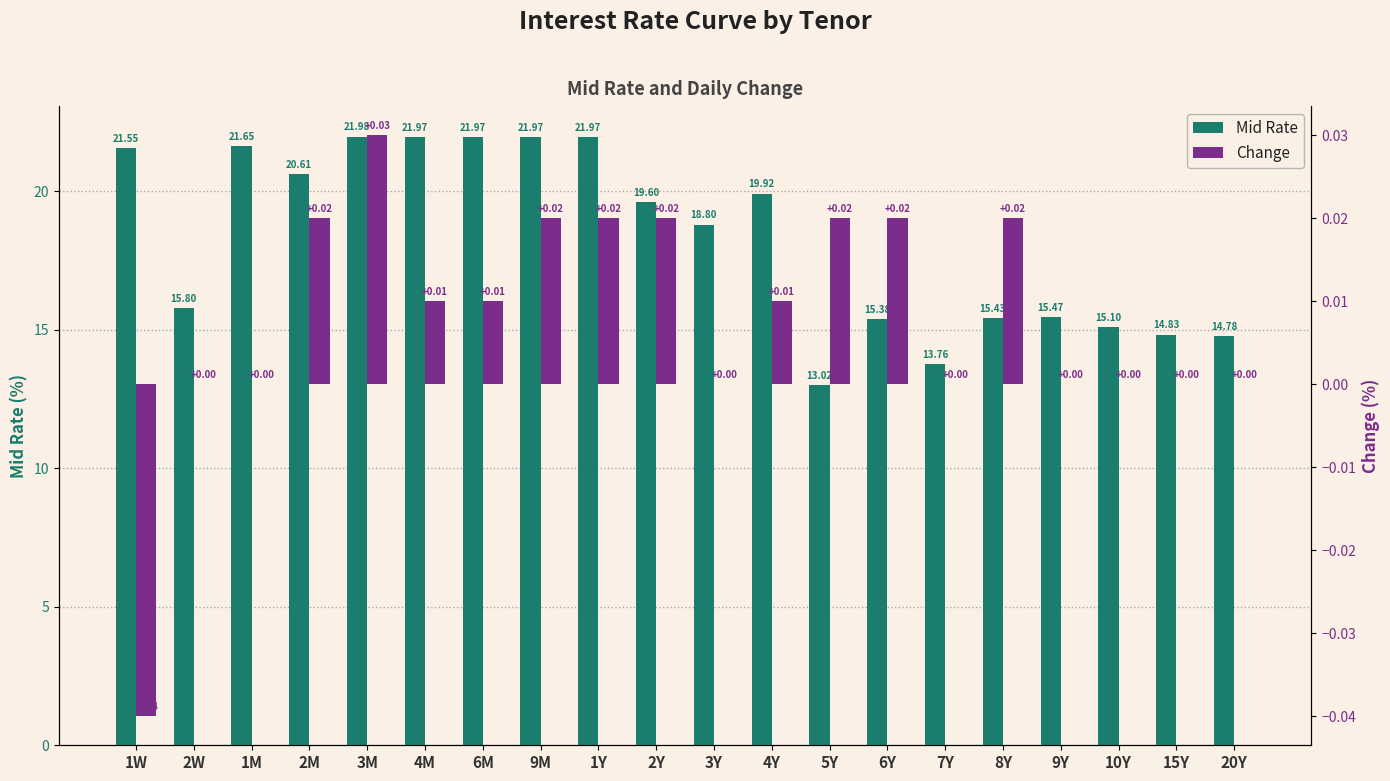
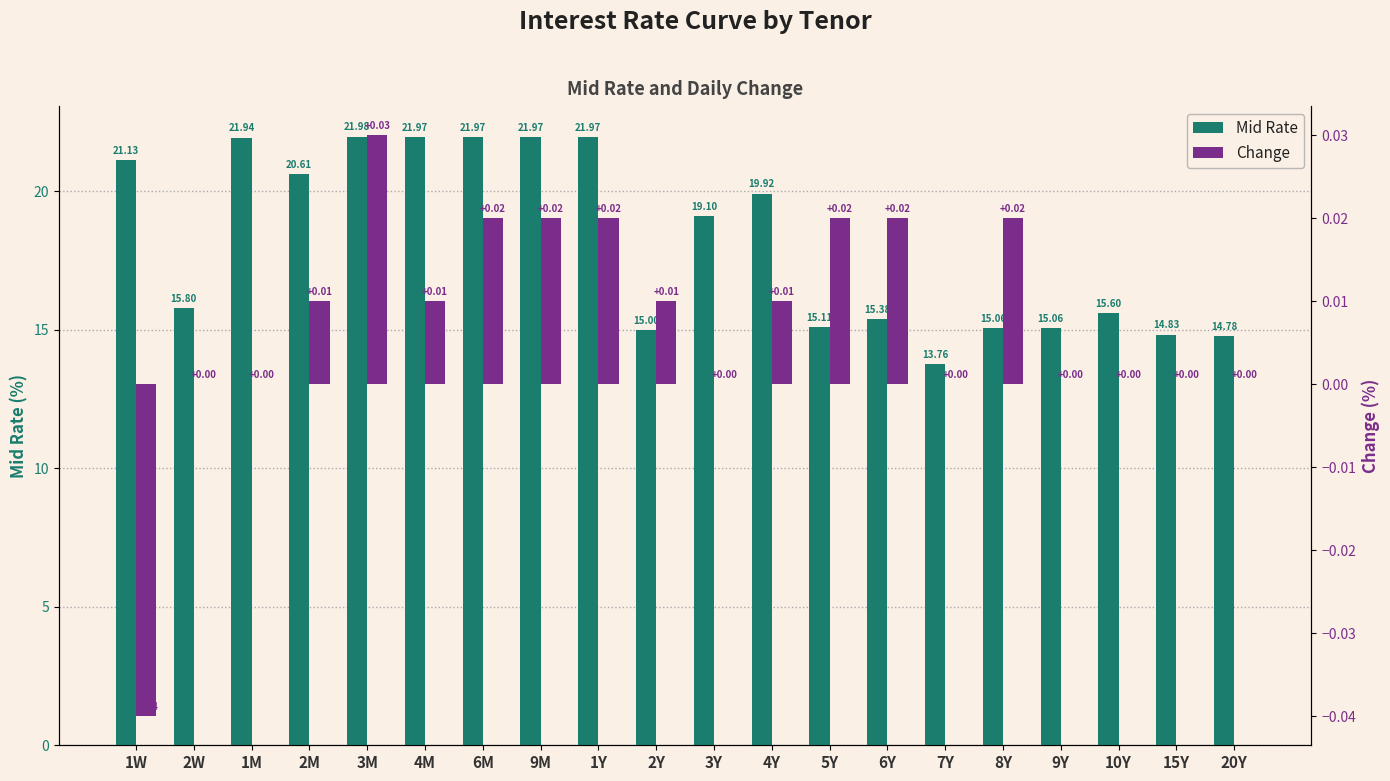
Mid Rate, 1W: 21.55 -> 21.13
Mid Rate, 1M: 21.65 -> 21.94
Mid Rate, 2Y: 19.60 -> 15.00
Mid Rate, 3Y: 18.80 -> 19.10
Mid Rate, 5Y: 13.02 -> 15.11
Mid Rate, 8Y: 15.43 -> 15.06
Mid Rate, 9Y: 15.47 -> 15.06
Mid Rate, 10Y: 15.10 -> 15.60
Change, 2M: +0.02 -> +0.01
Change, 6M: +0.01 -> +0.02
Change, 2Y: +0.02 -> +0.01
